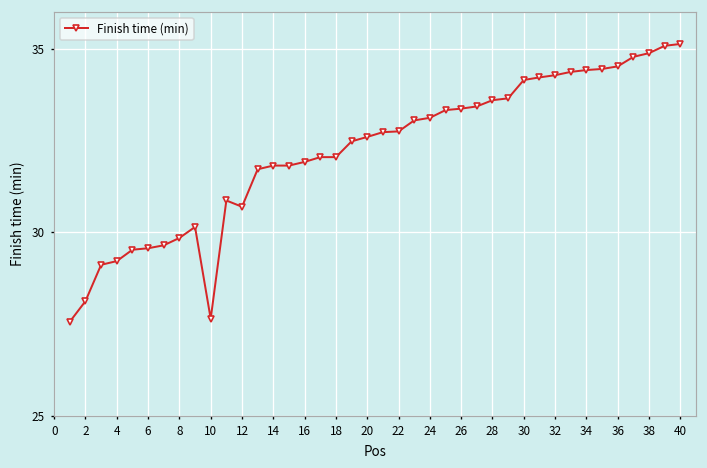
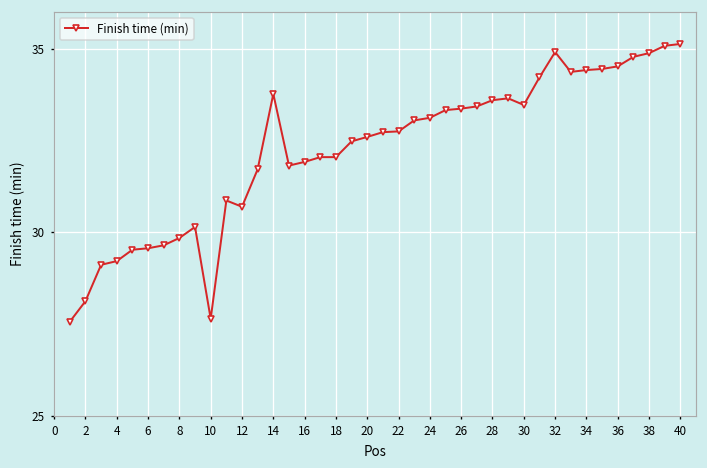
14: 31.8 -> 33.8
30: 34.2 -> 33.5
32: 34.3 -> 34.9
